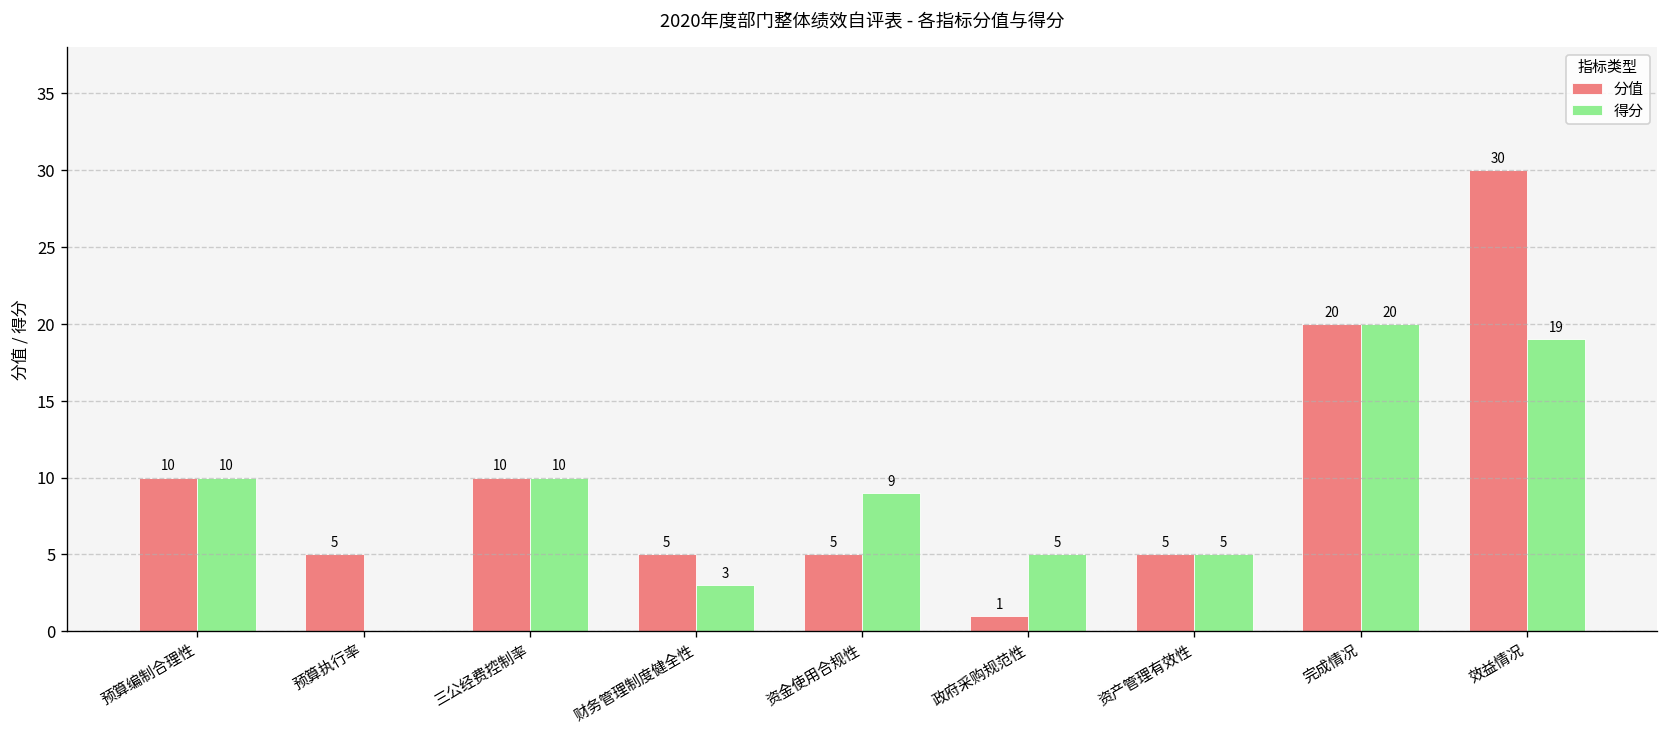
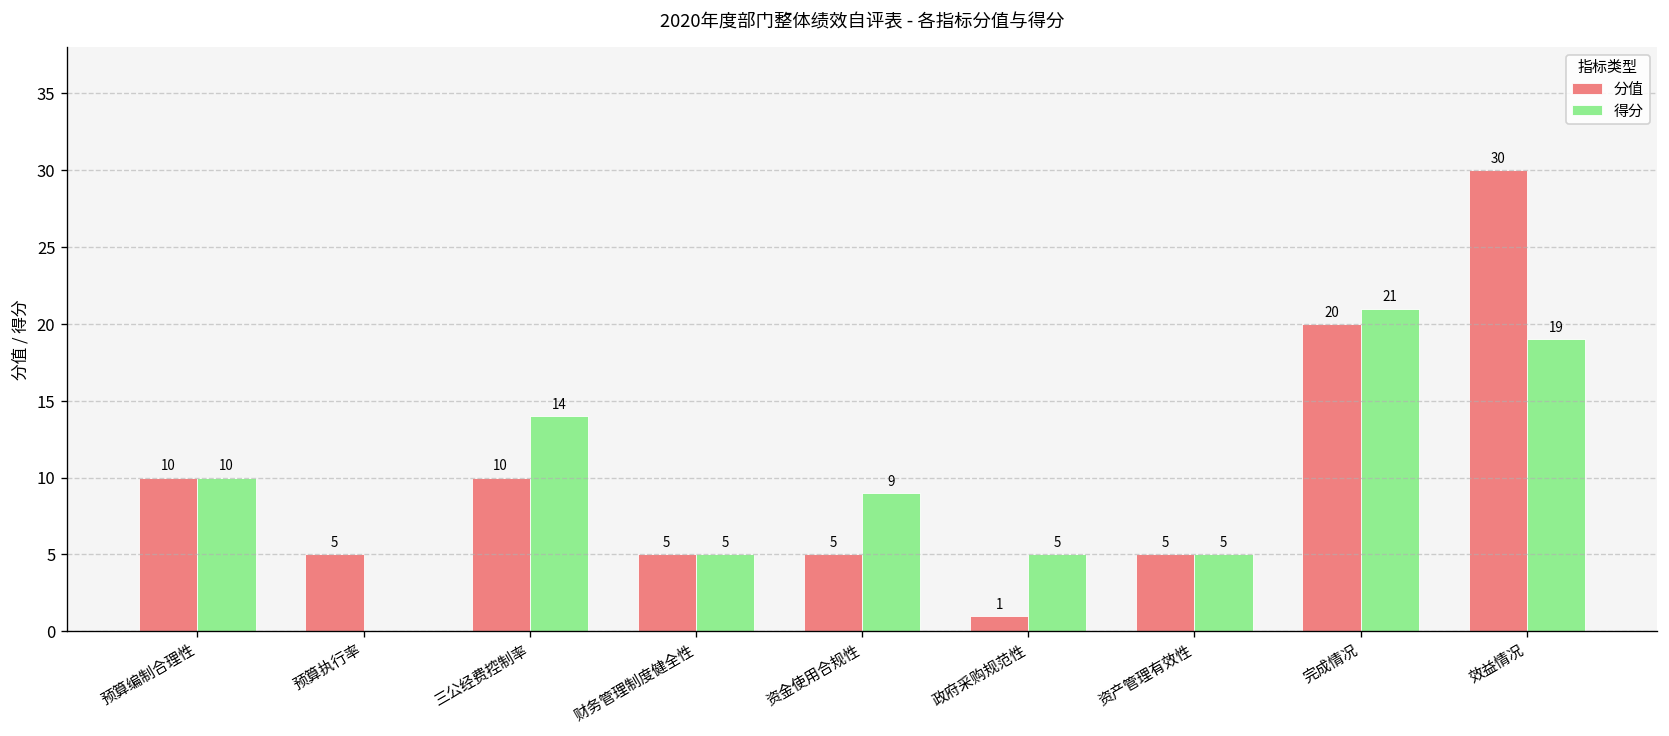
得分, 三公经费控制率: 10 -> 14
得分, 财务管理制度健全性: 3 -> 5
得分, 完成情况: 20 -> 21
